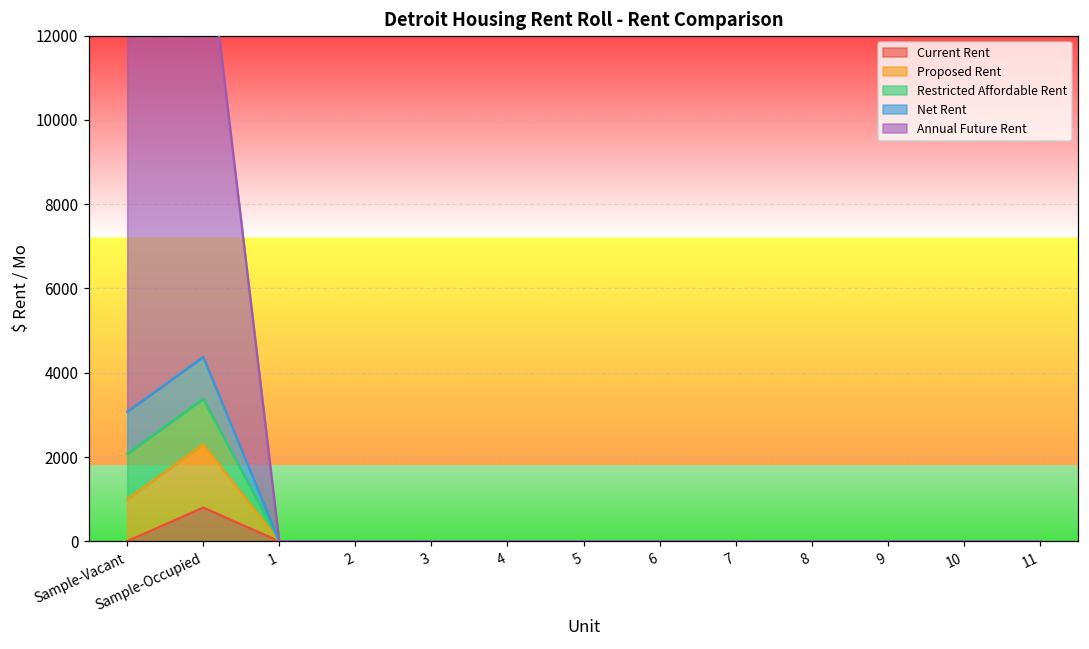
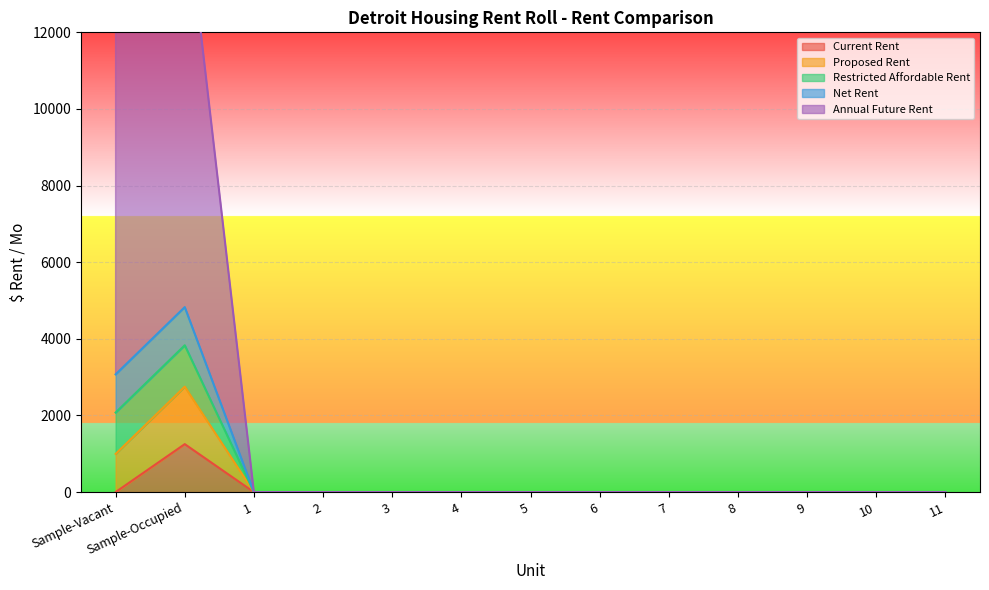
Current Rent, Sample-Occupied: 800 -> 1300
